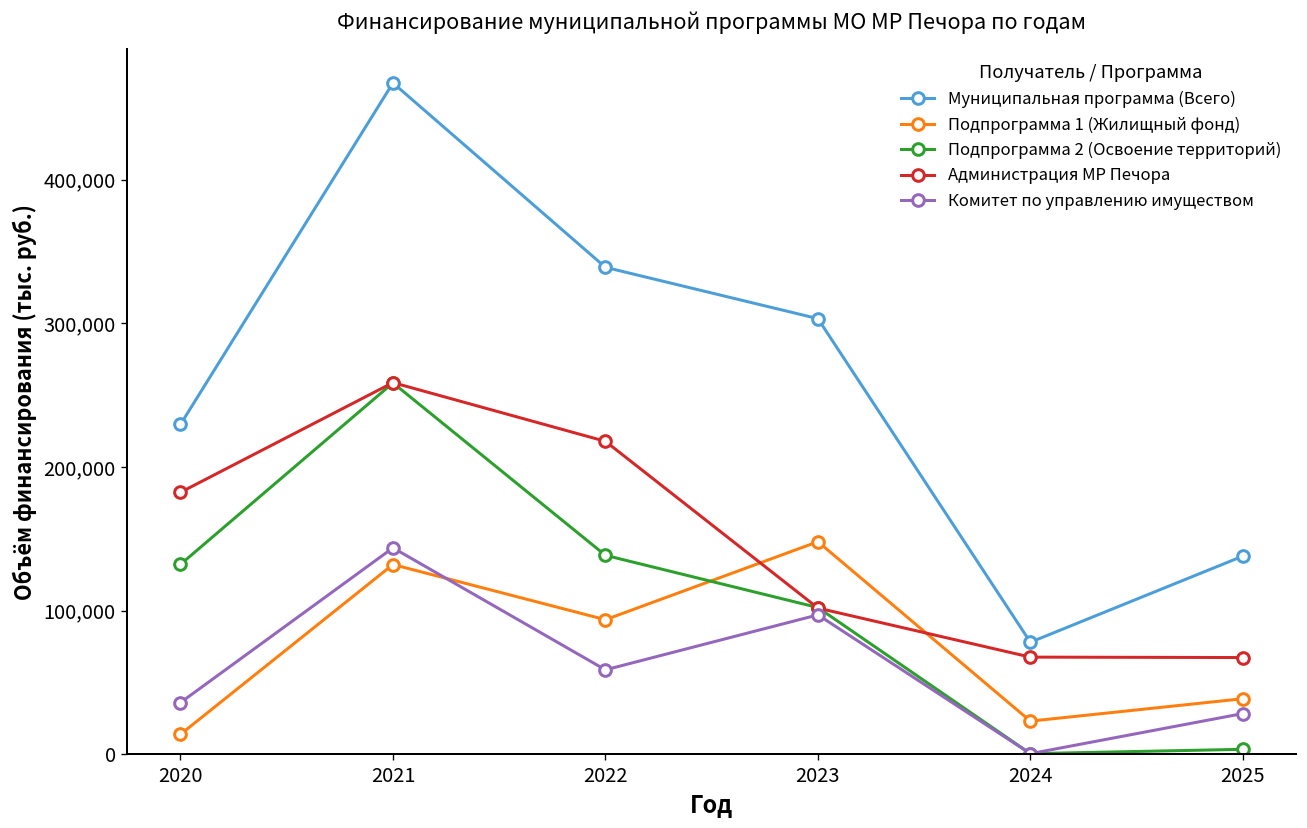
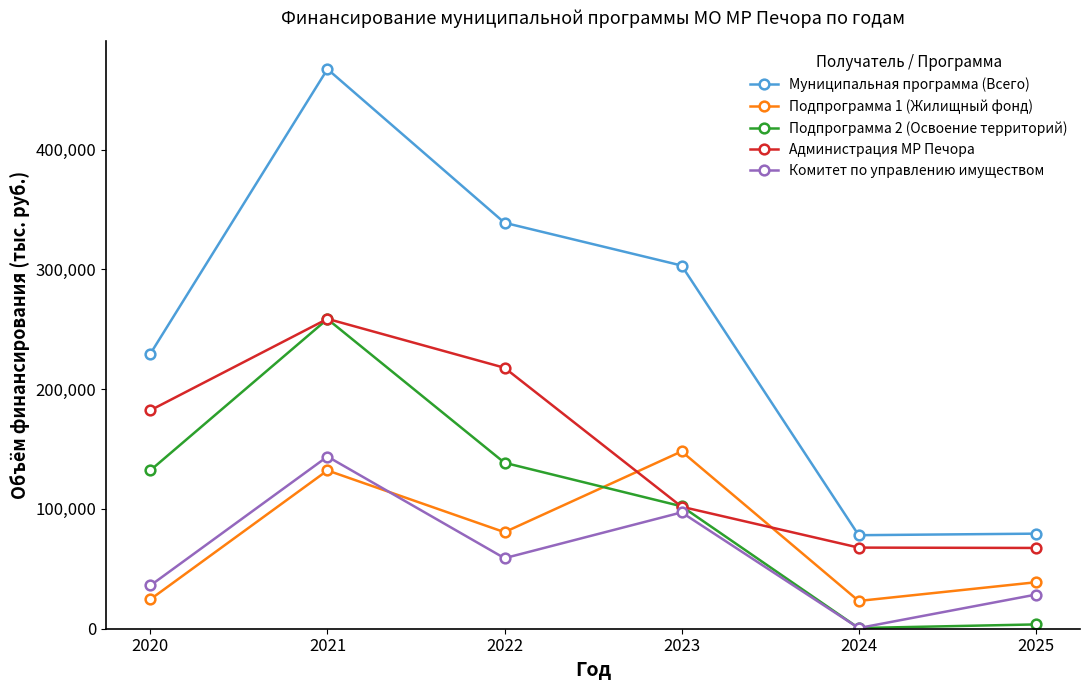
Подпрограмма 1 (Жилищный фонд), 2020: 14,000 -> 25,000
Подпрограмма 1 (Жилищный фонд), 2022: 94,000 -> 81,000
Муниципальная программа (Всего), 2025: 138,000 -> 79,000
